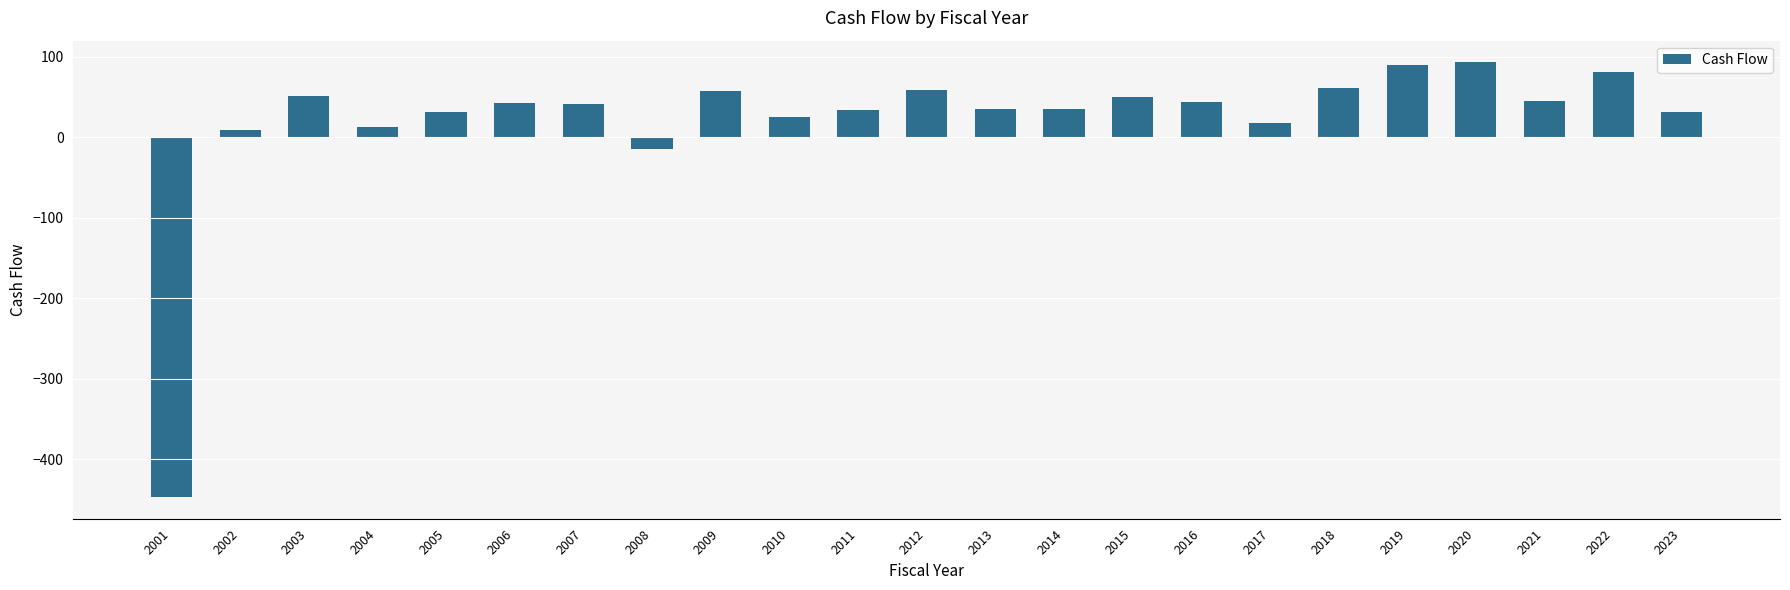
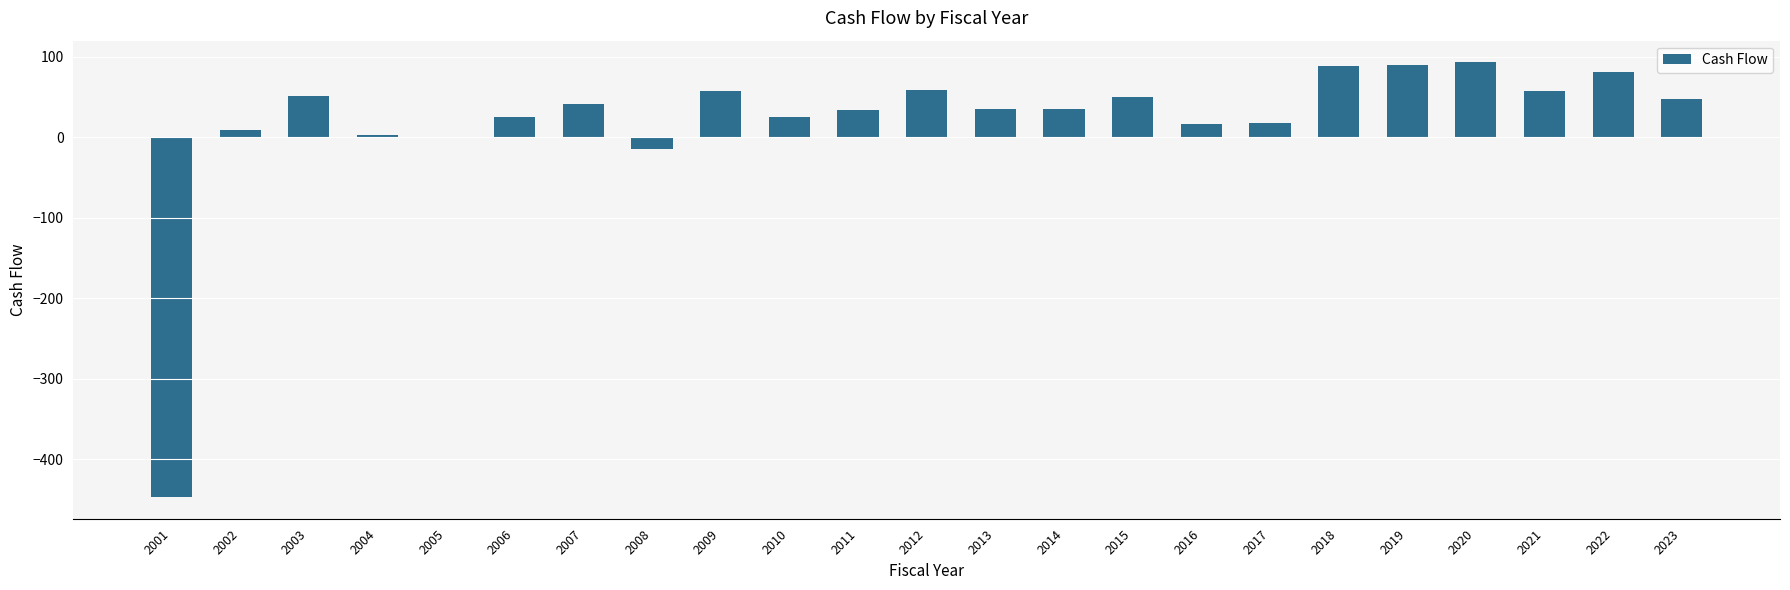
2004: 10 -> 0
2005: 30 -> 0
2006: 40 -> 20
2016: 40 -> 20
2018: 60 -> 90
2021: 40 -> 60
2023: 30 -> 50
